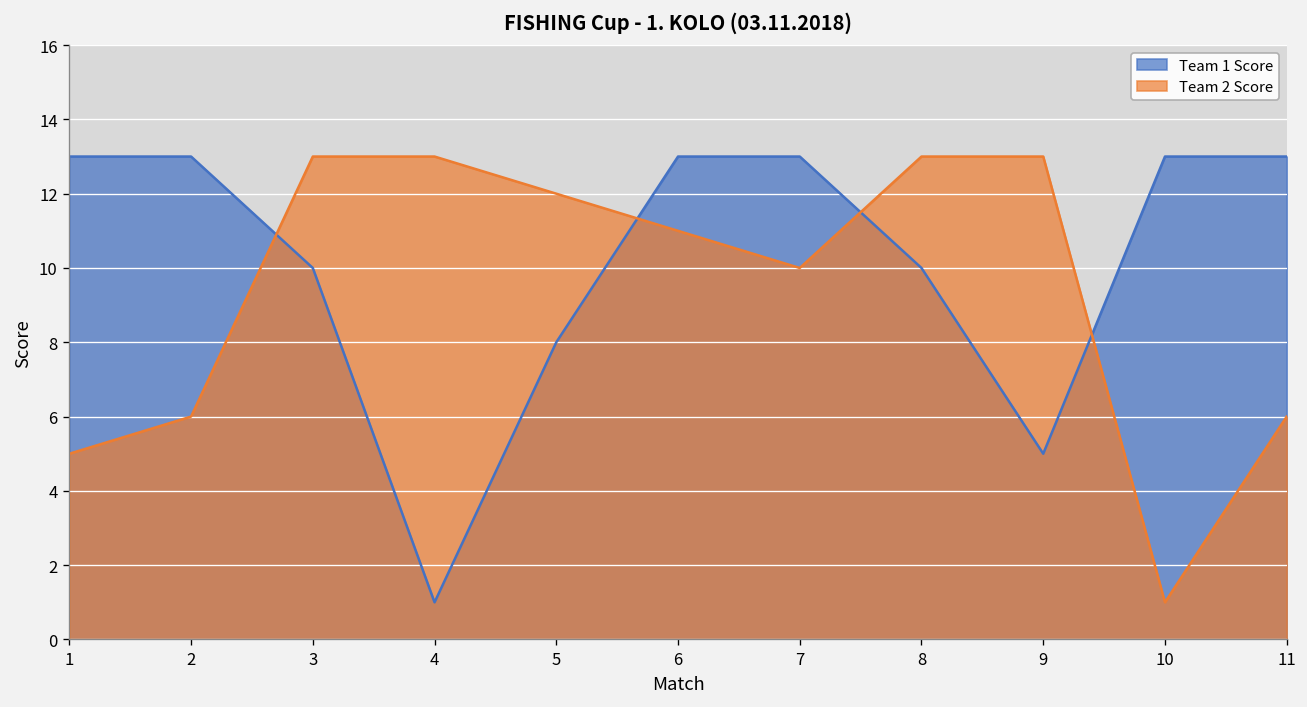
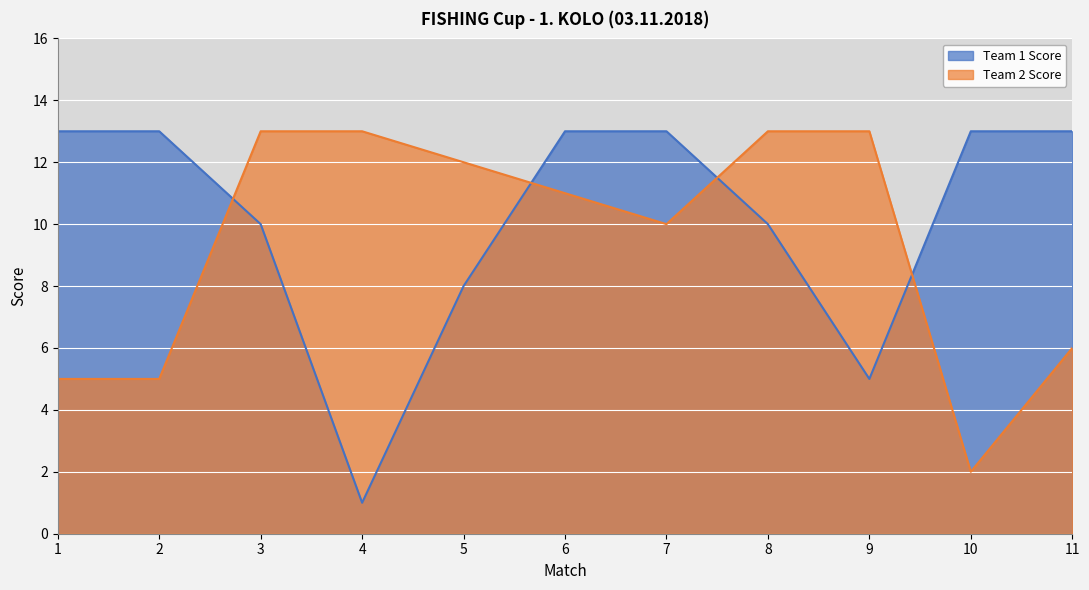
Team 2 Score, 2: 6 -> 5
Team 2 Score, 10: 1 -> 2
